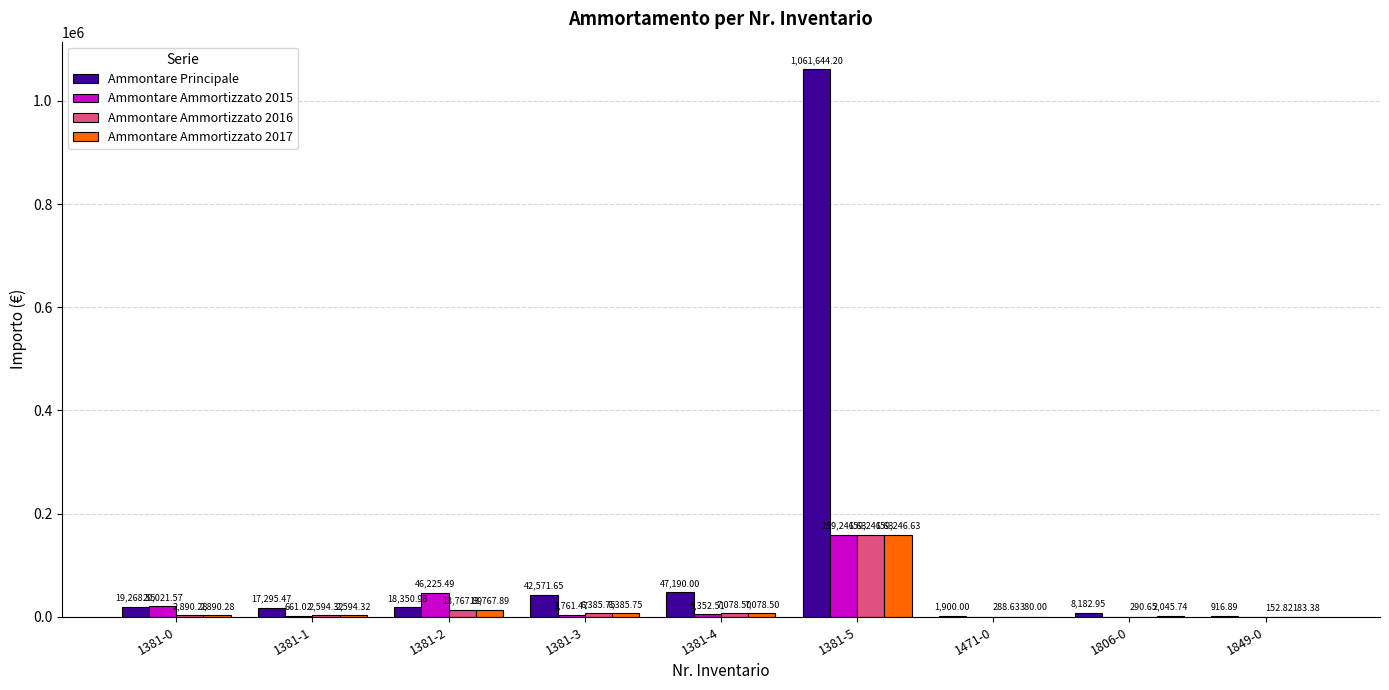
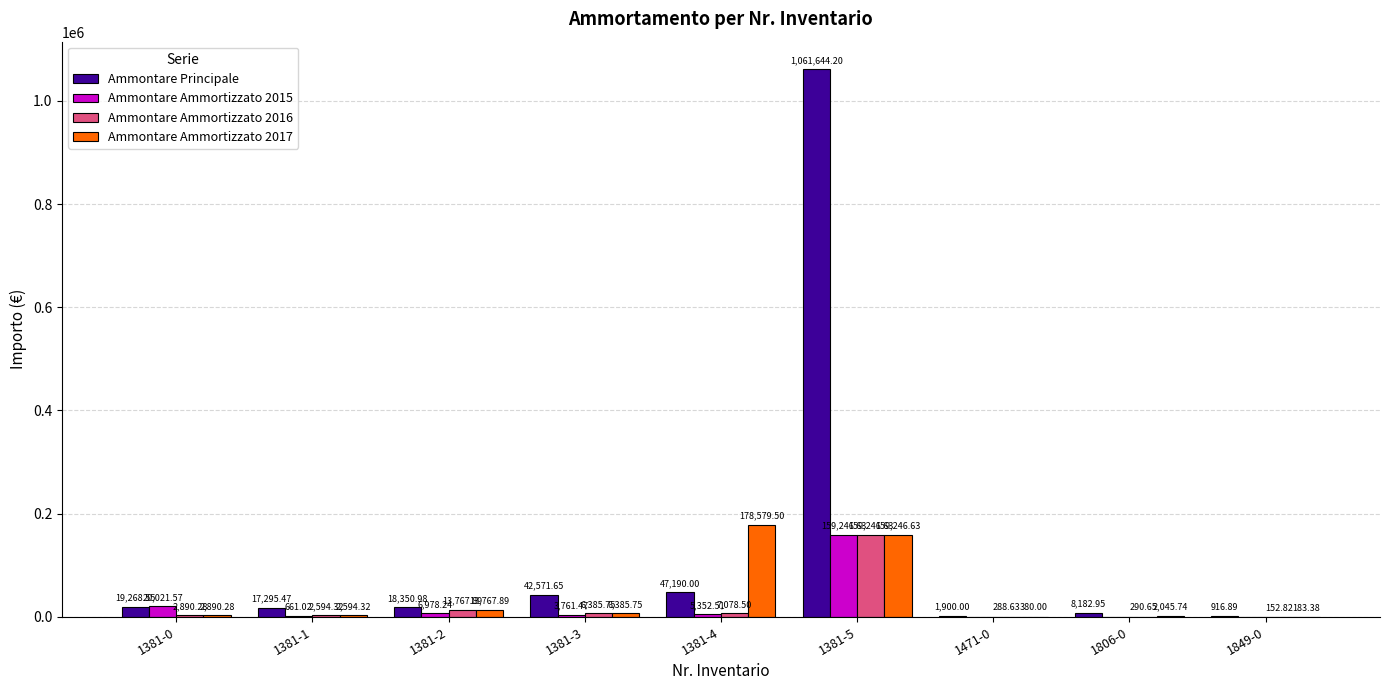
Ammontare Ammortizzato 2015, 1381-2: 46,225.49 -> 6,978.24
Ammontare Ammortizzato 2017, 1381-4: 7,078.50 -> 178,579.50
